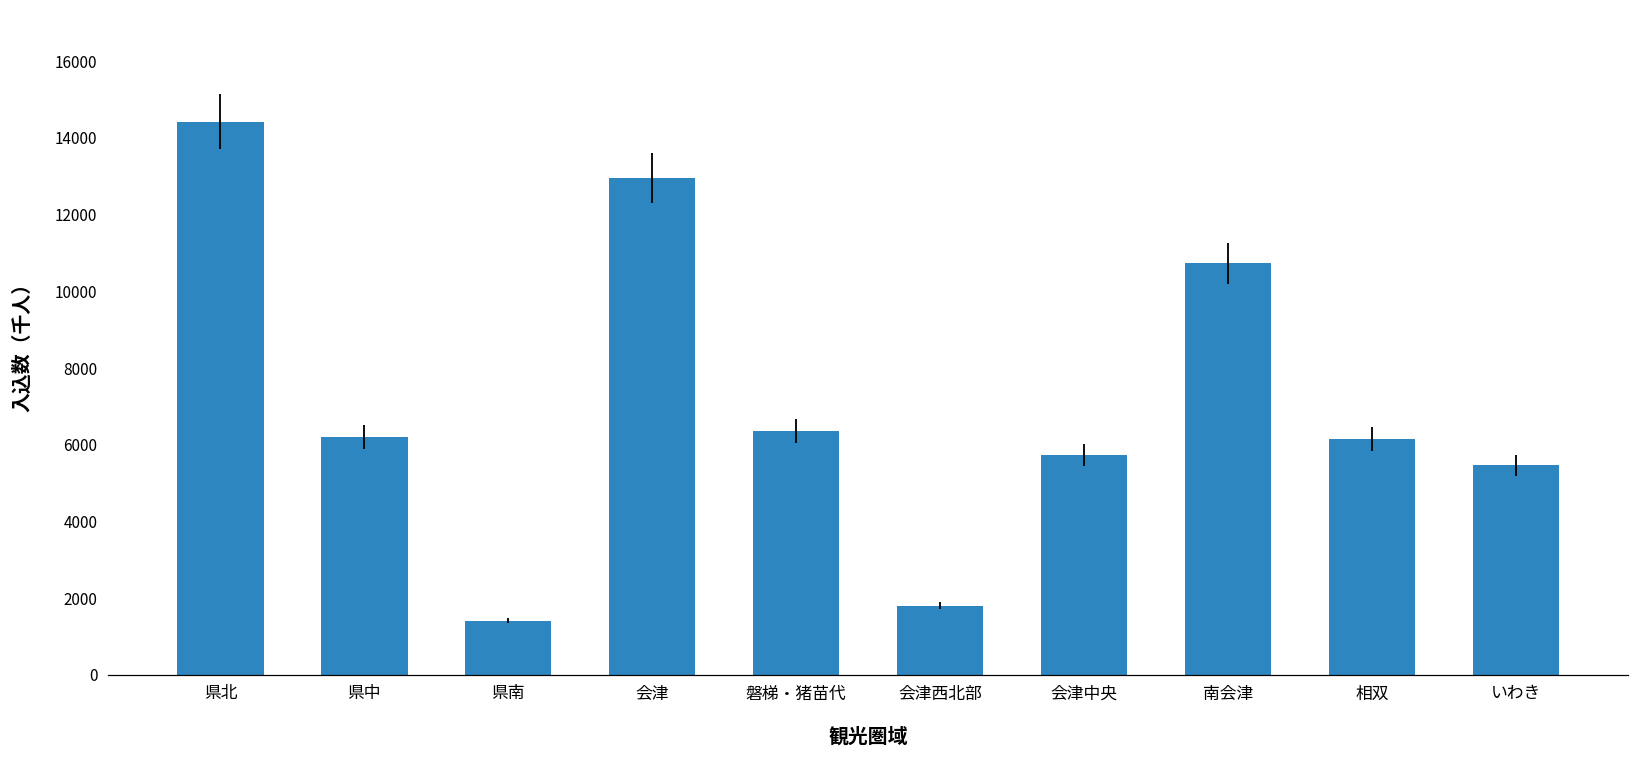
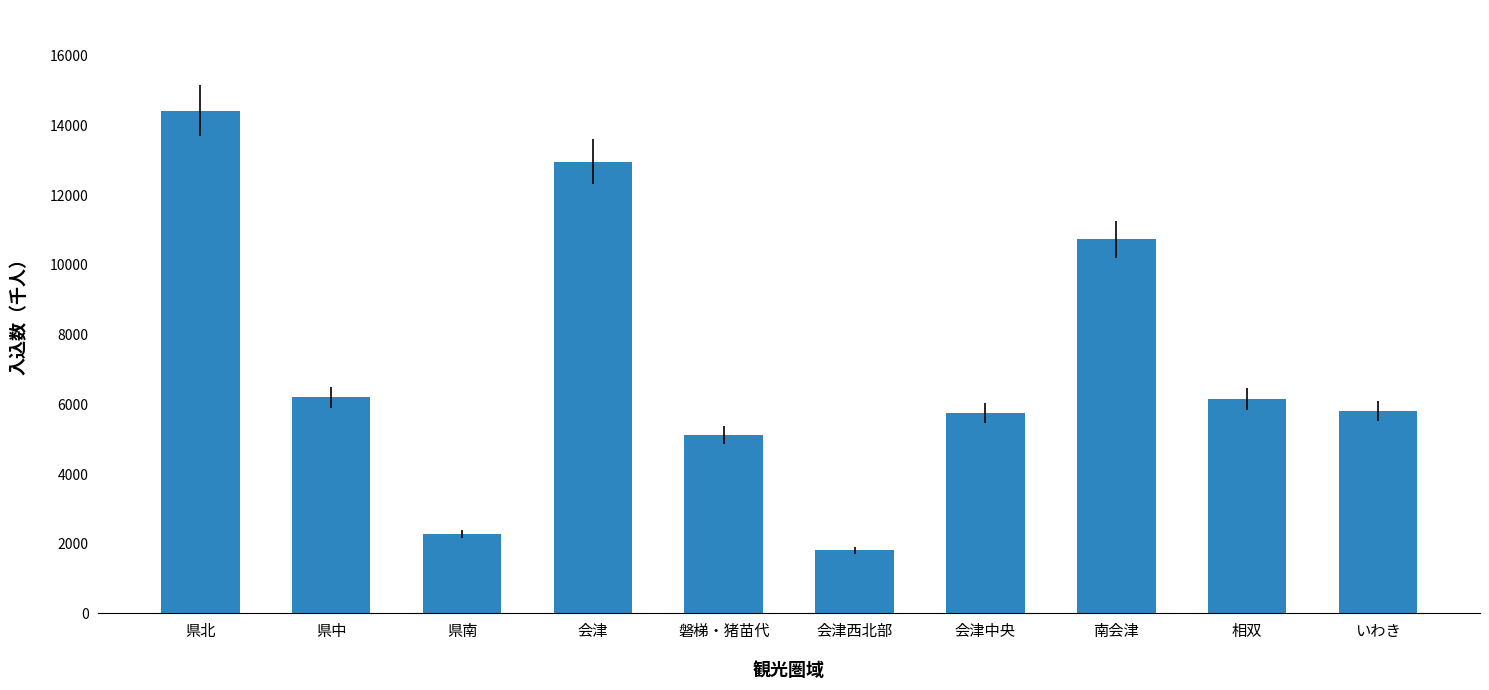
県南: 1400 -> 2300
磐梯・猪苗代: 6400 -> 5100
いわき: 5500 -> 5800
